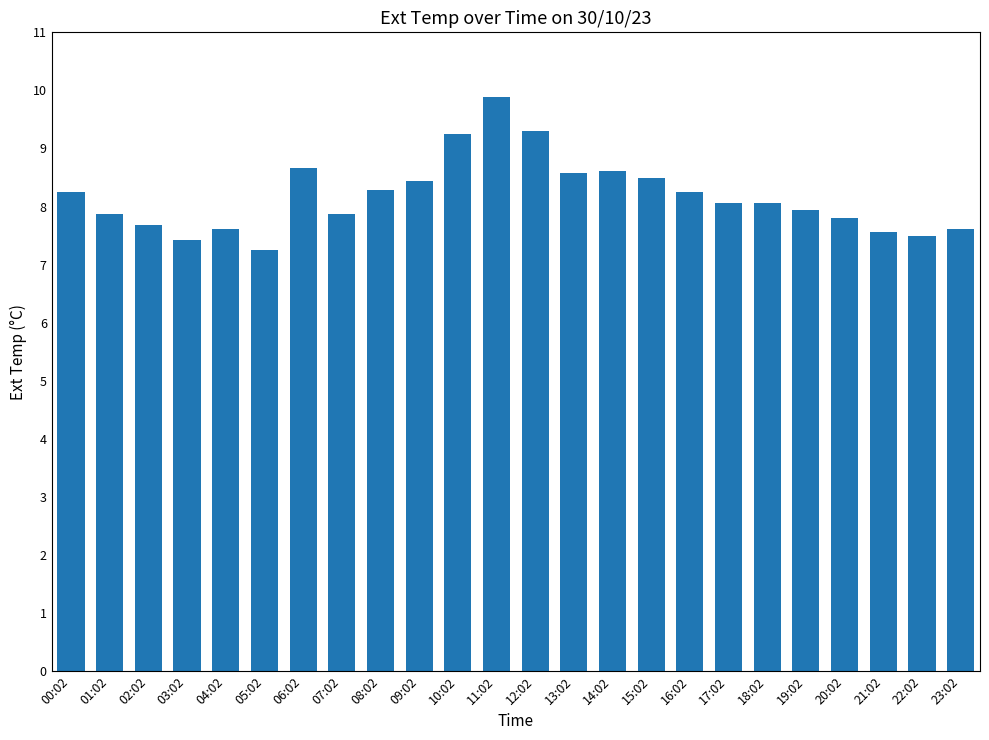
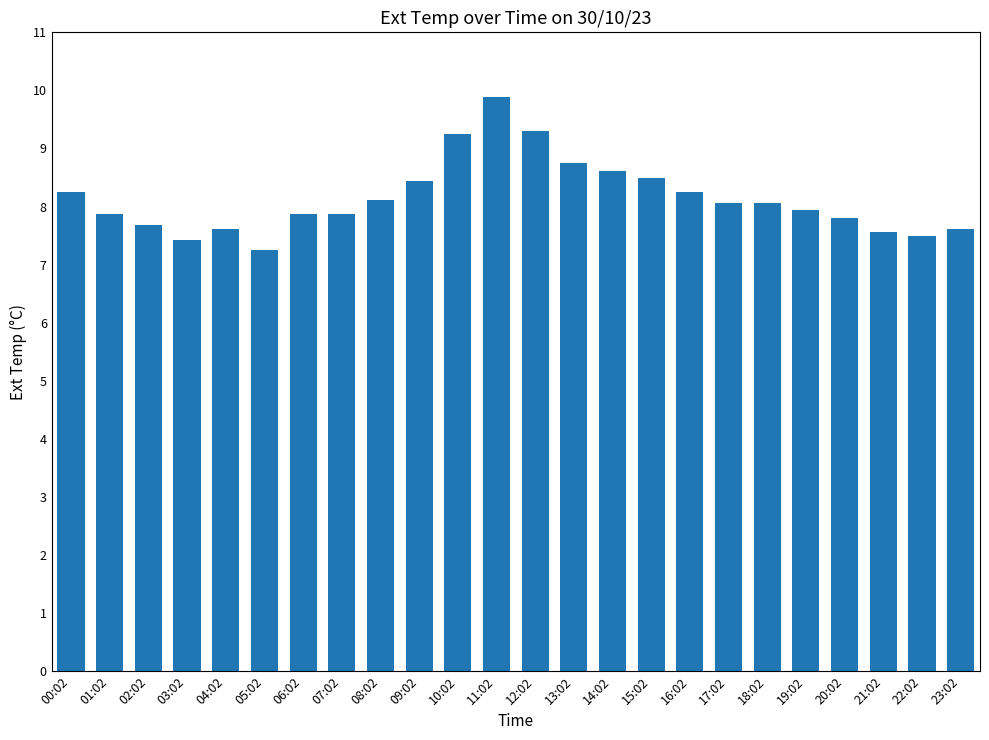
06:02: 8.7 -> 7.9
08:02: 8.3 -> 8.1
13:02: 8.6 -> 8.8
